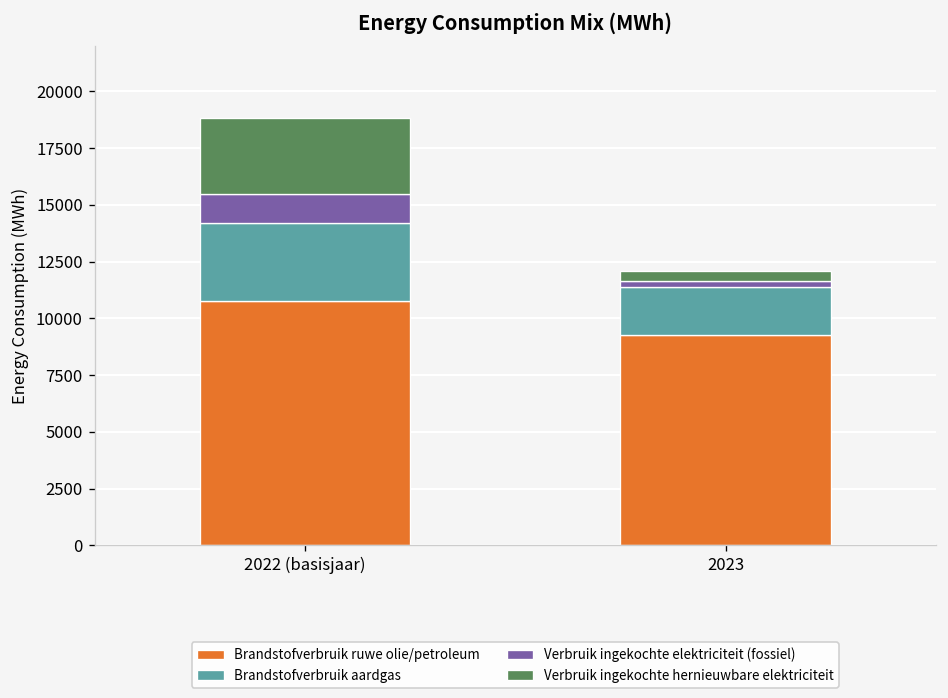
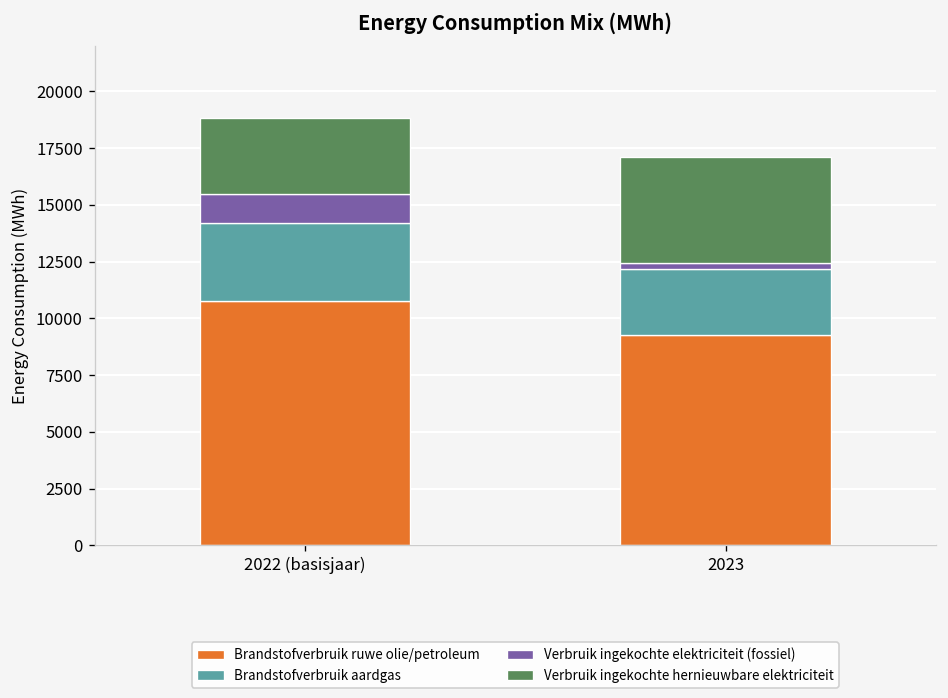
Brandstofverbruik aardgas, 2023: 2200 -> 2900
Verbruik ingekochte hernieuwbare elektriciteit, 2023: 400 -> 4700
